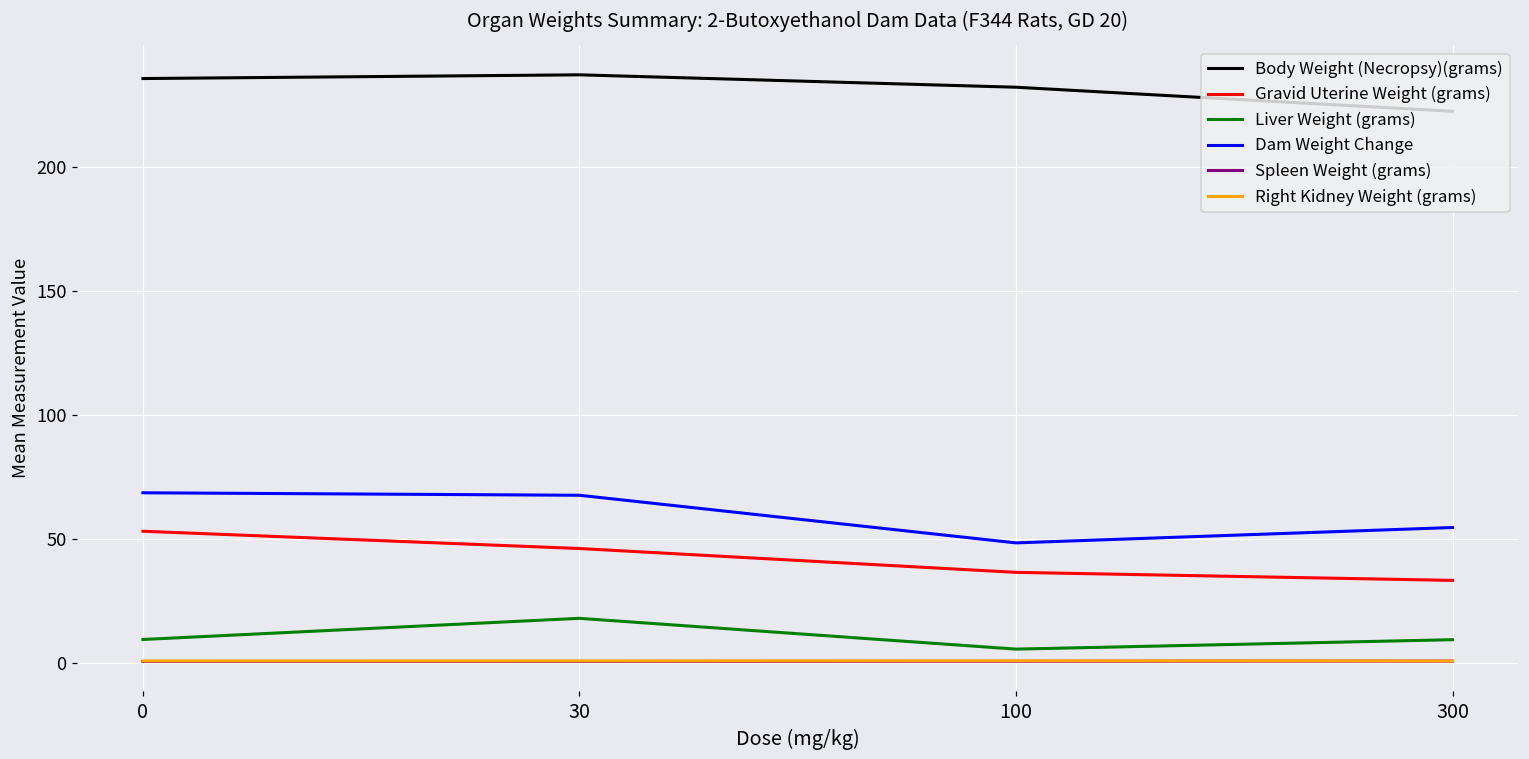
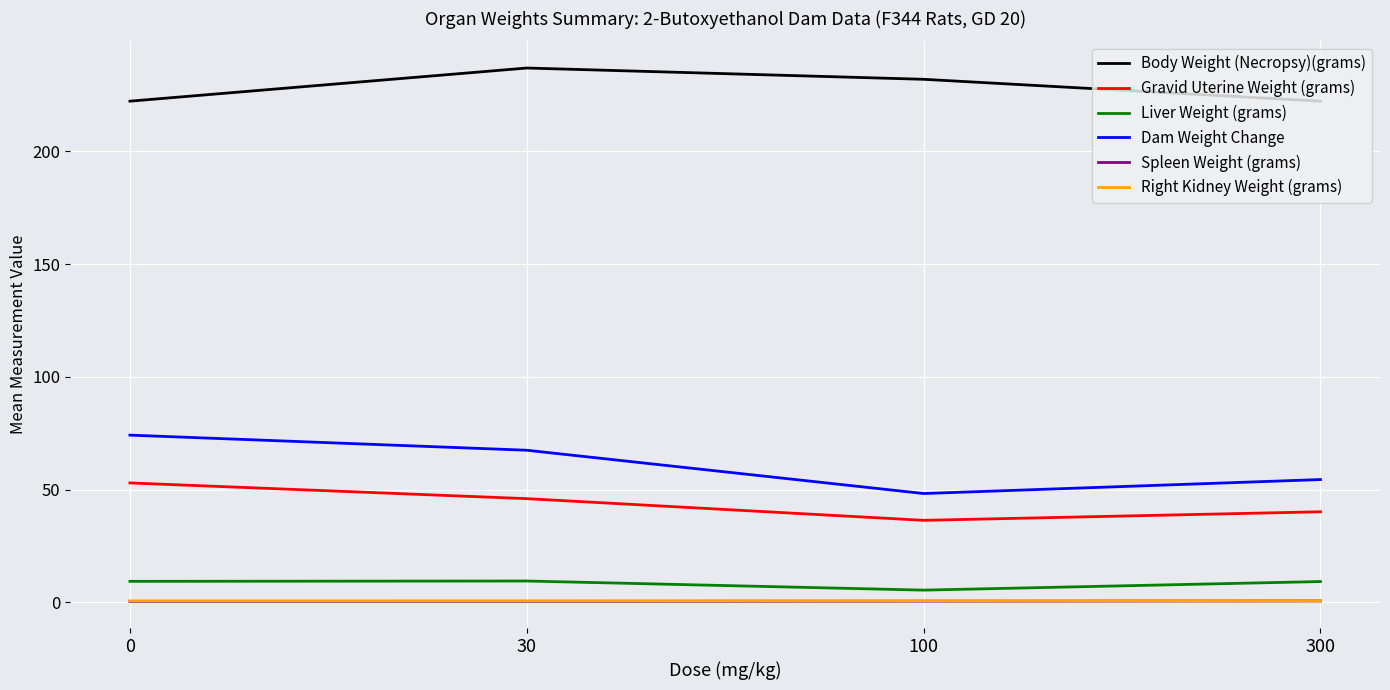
Body Weight (Necropsy)(grams), 0: 236 -> 222
Dam Weight Change, 0: 69 -> 74
Liver Weight (grams), 30: 18 -> 10
Gravid Uterine Weight (grams), 300: 33 -> 40
